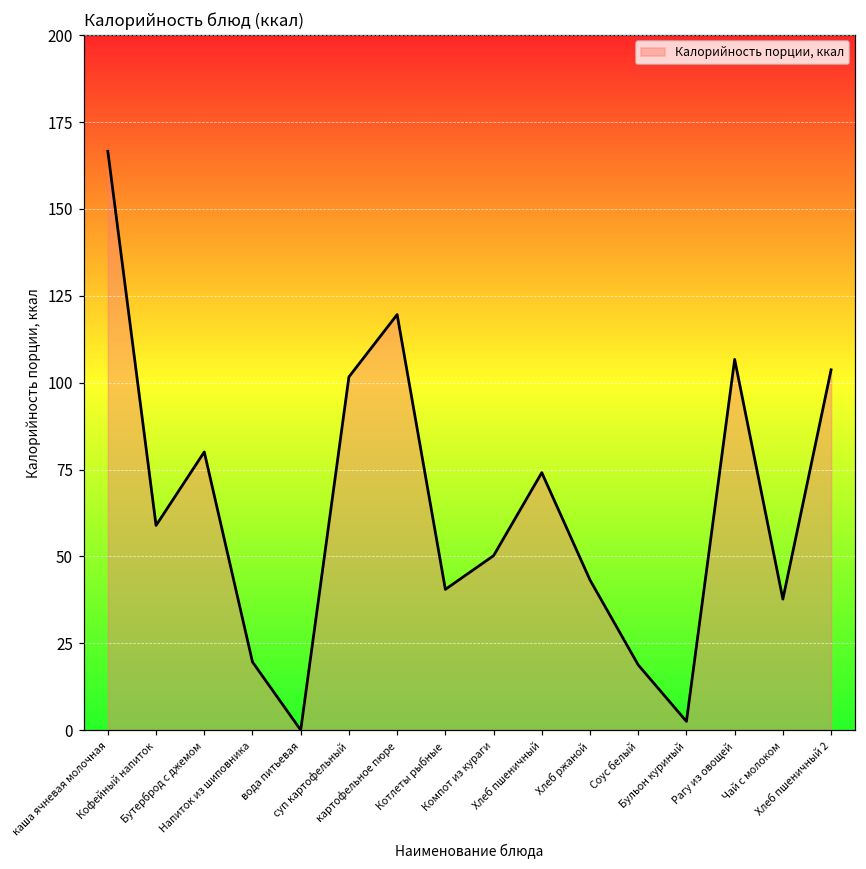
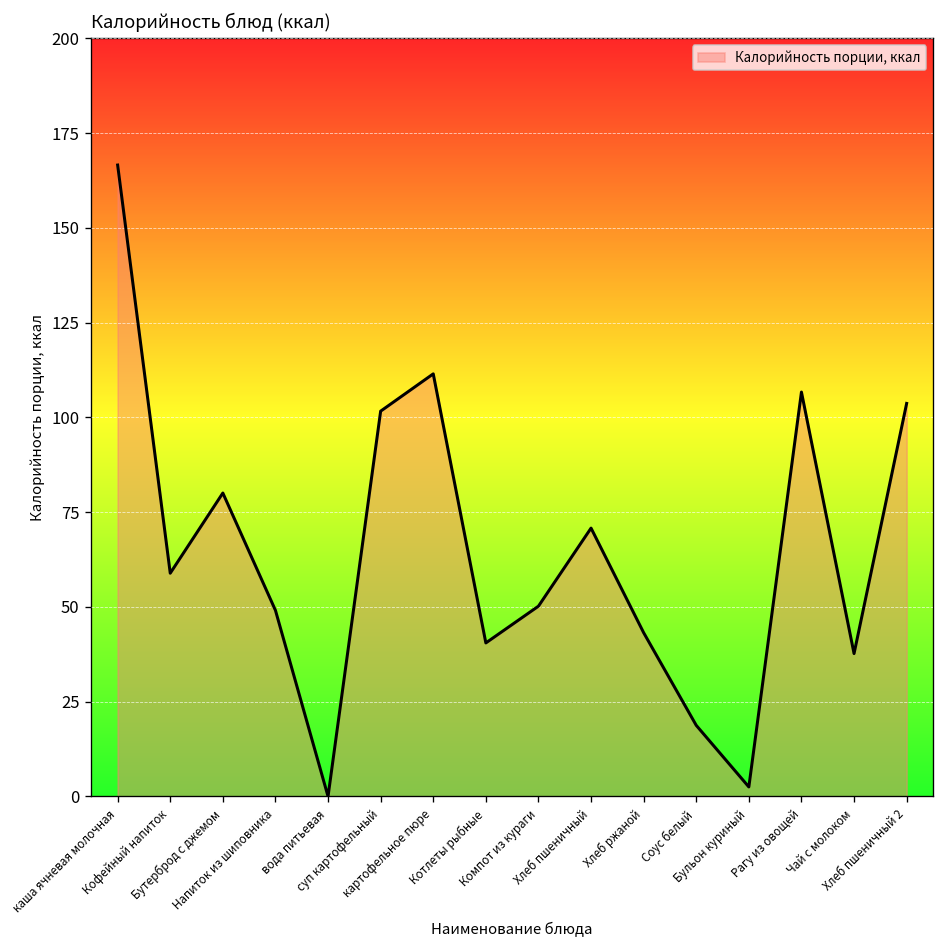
Напиток из шиповника: 20 -> 49
картофельное пюре: 120 -> 112
Хлеб пшеничный: 74 -> 71
